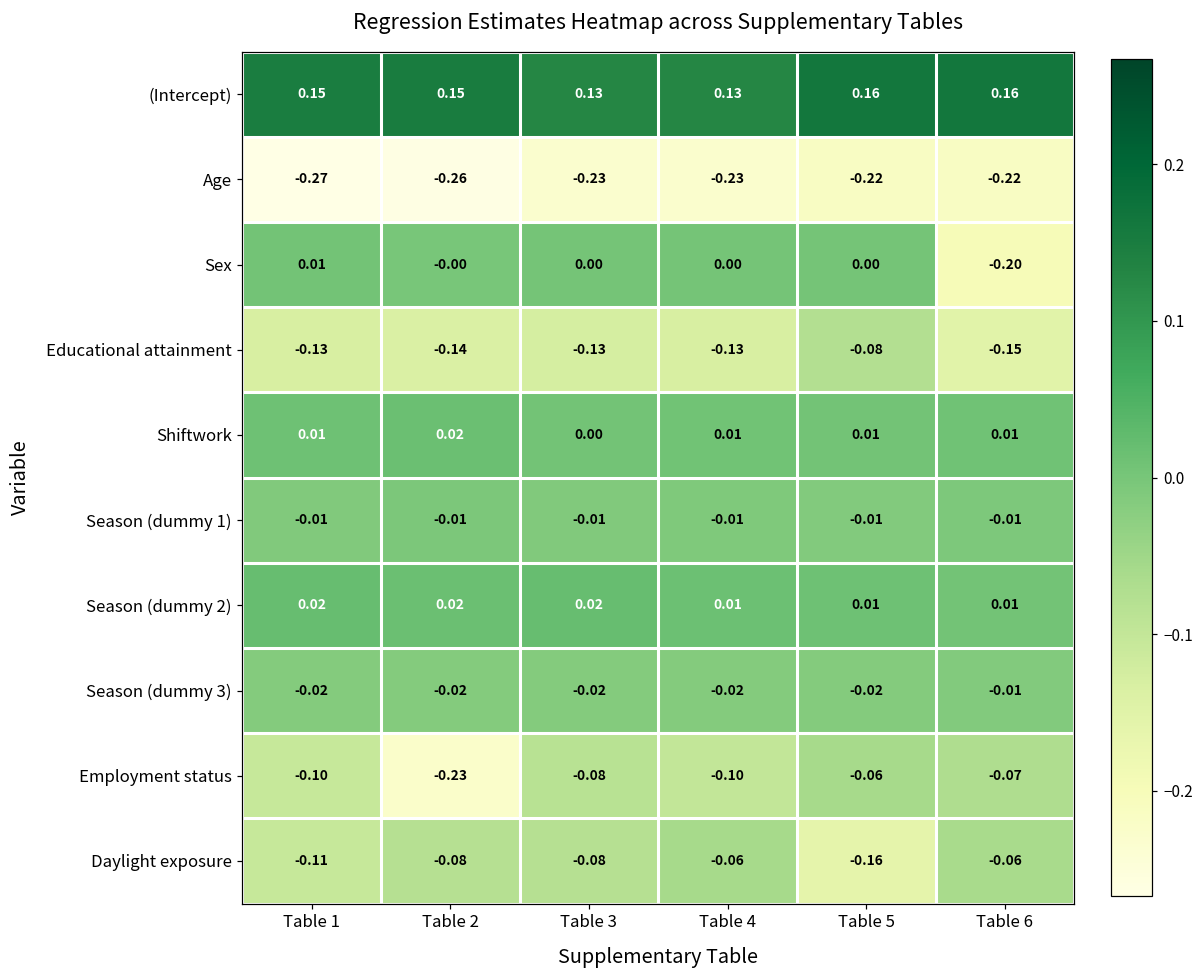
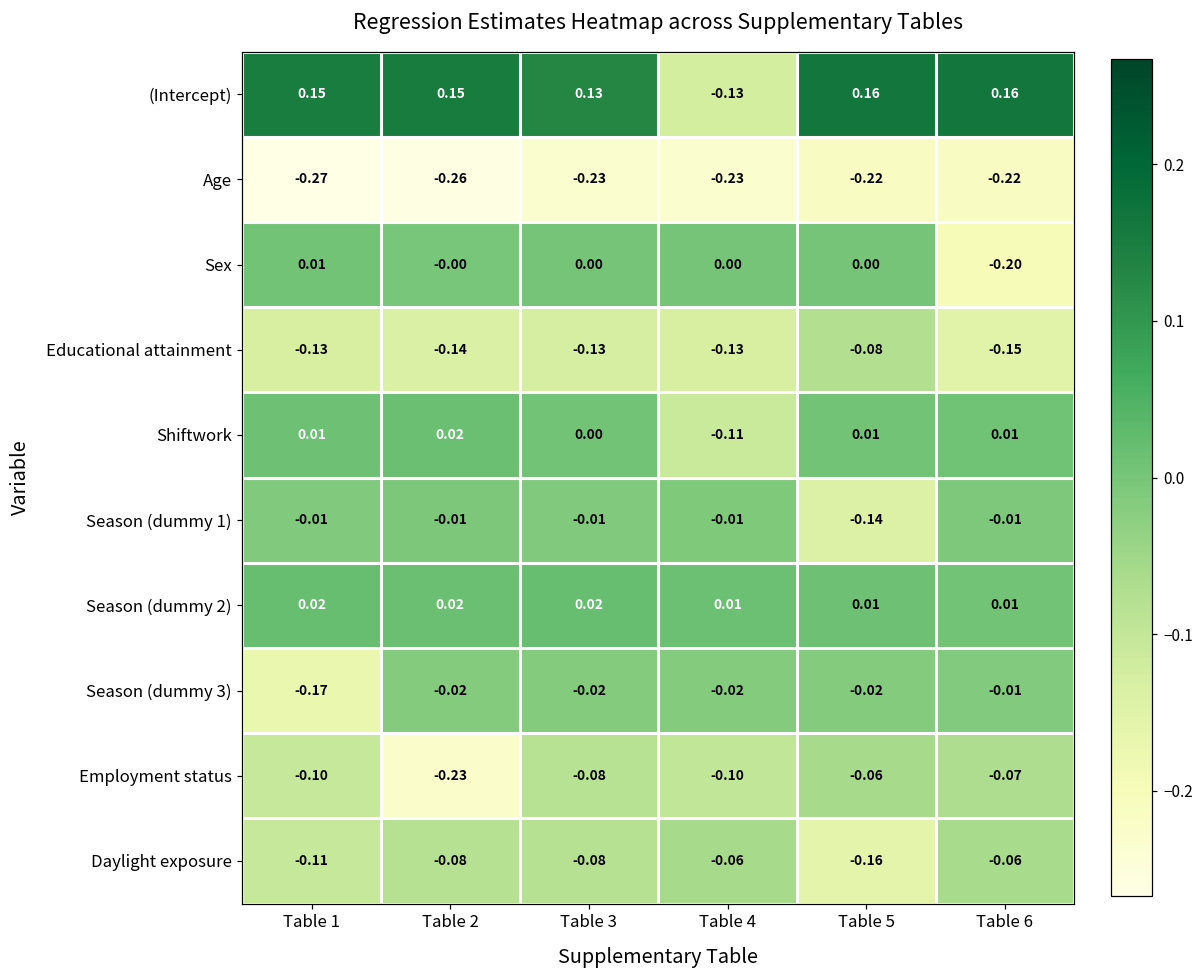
(Intercept), Table 4: 0.13 -> -0.13
Shiftwork, Table 4: 0.01 -> -0.11
Season (dummy 1), Table 5: -0.01 -> -0.14
Season (dummy 3), Table 1: -0.02 -> -0.17
